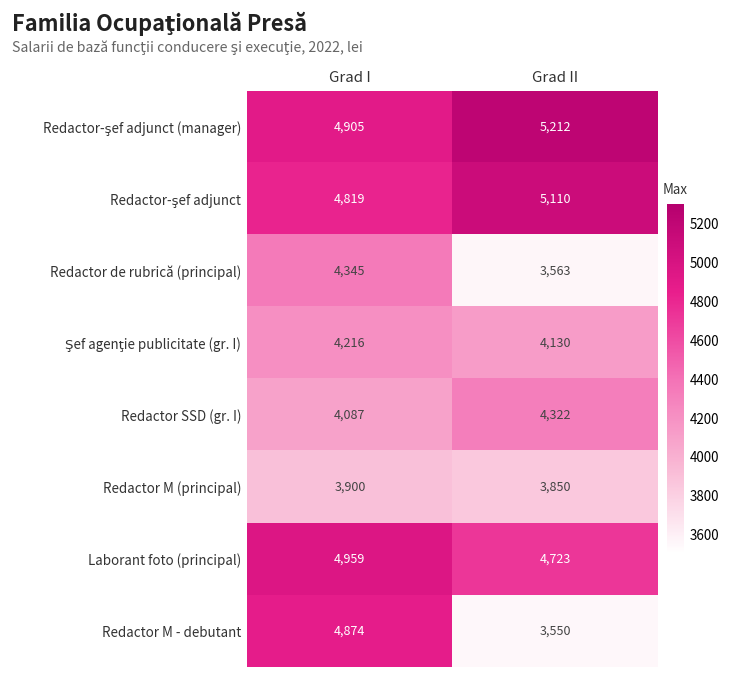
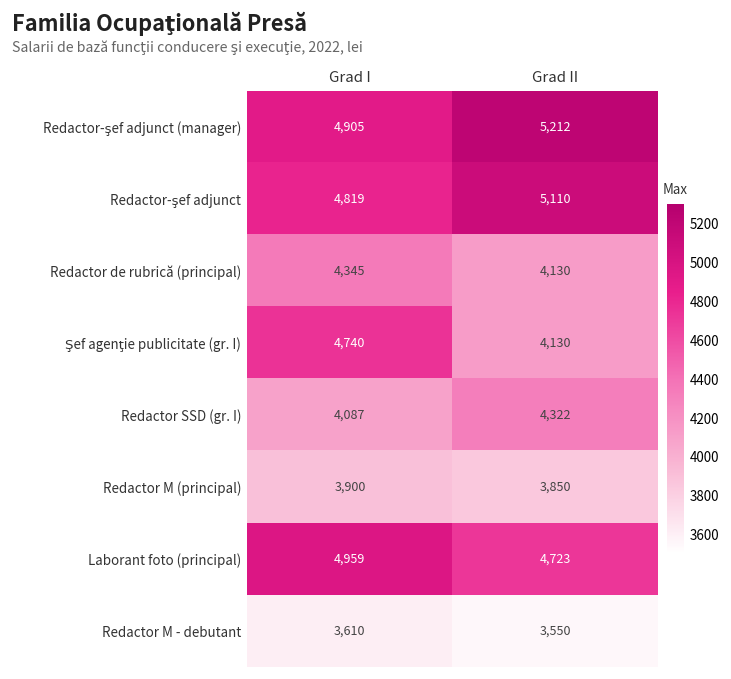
Redactor de rubrică (principal), Grad II: 3,563 -> 4,130
Şef agenţie publicitate (gr. I), Grad I: 4,216 -> 4,740
Redactor M - debutant, Grad I: 4,874 -> 3,610
